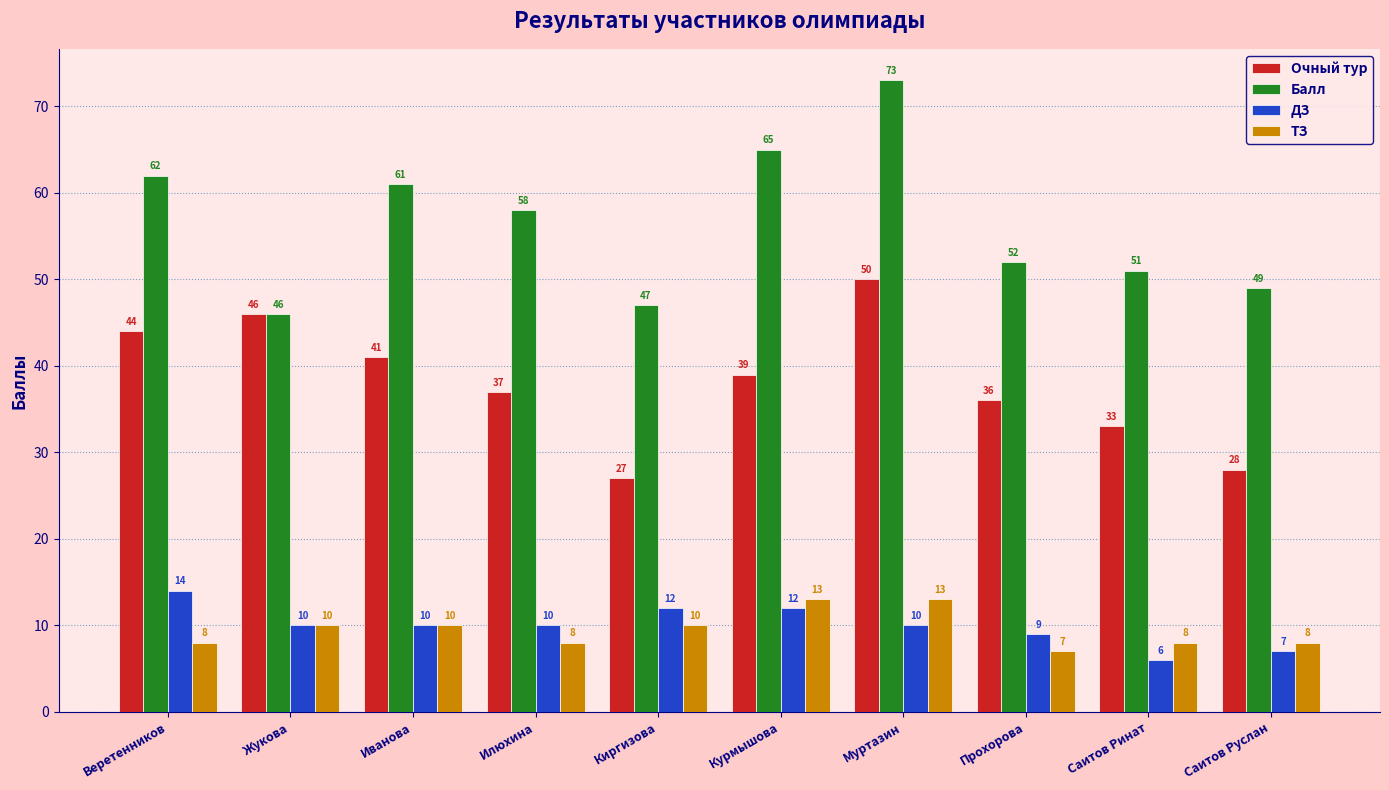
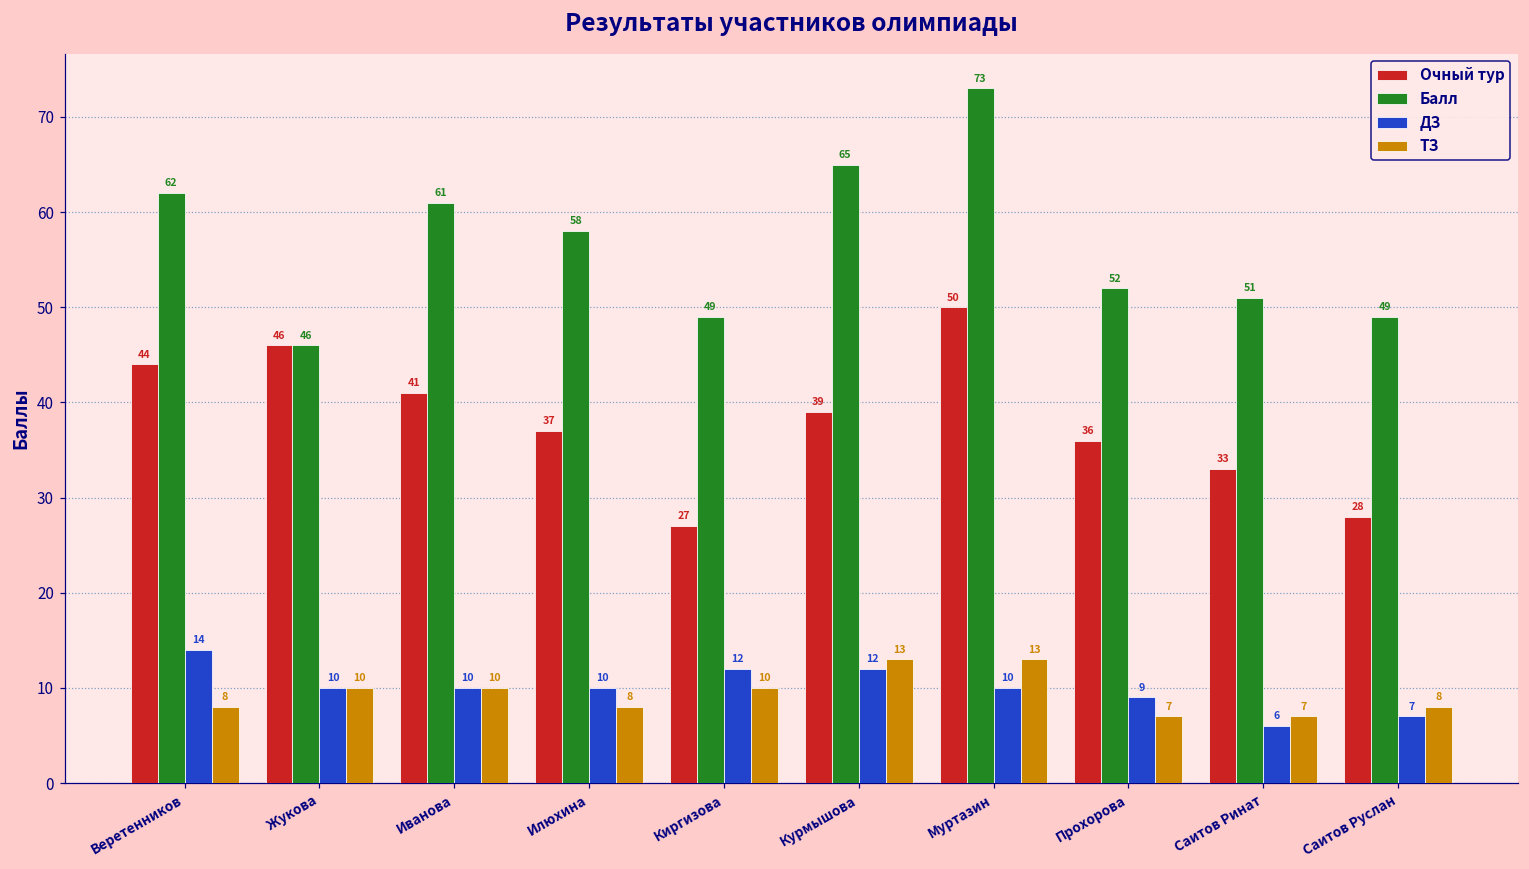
Балл, Киргизова: 47 -> 49
ТЗ, Саитов Ринат: 8 -> 7
